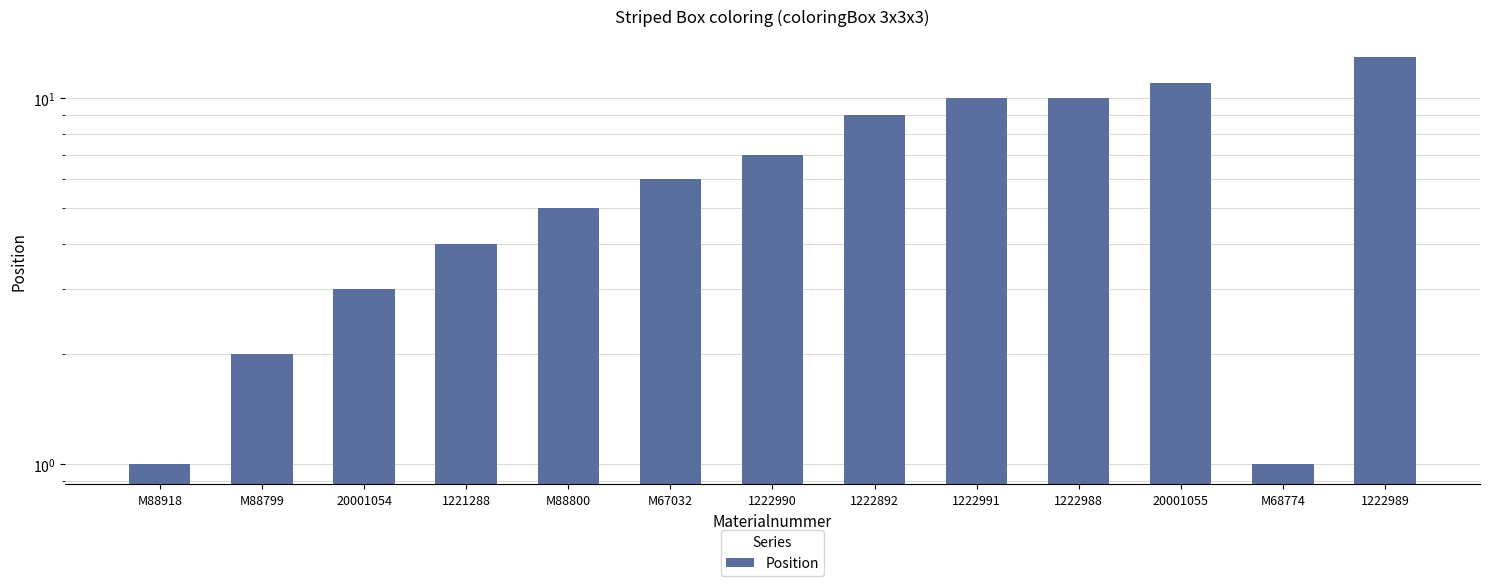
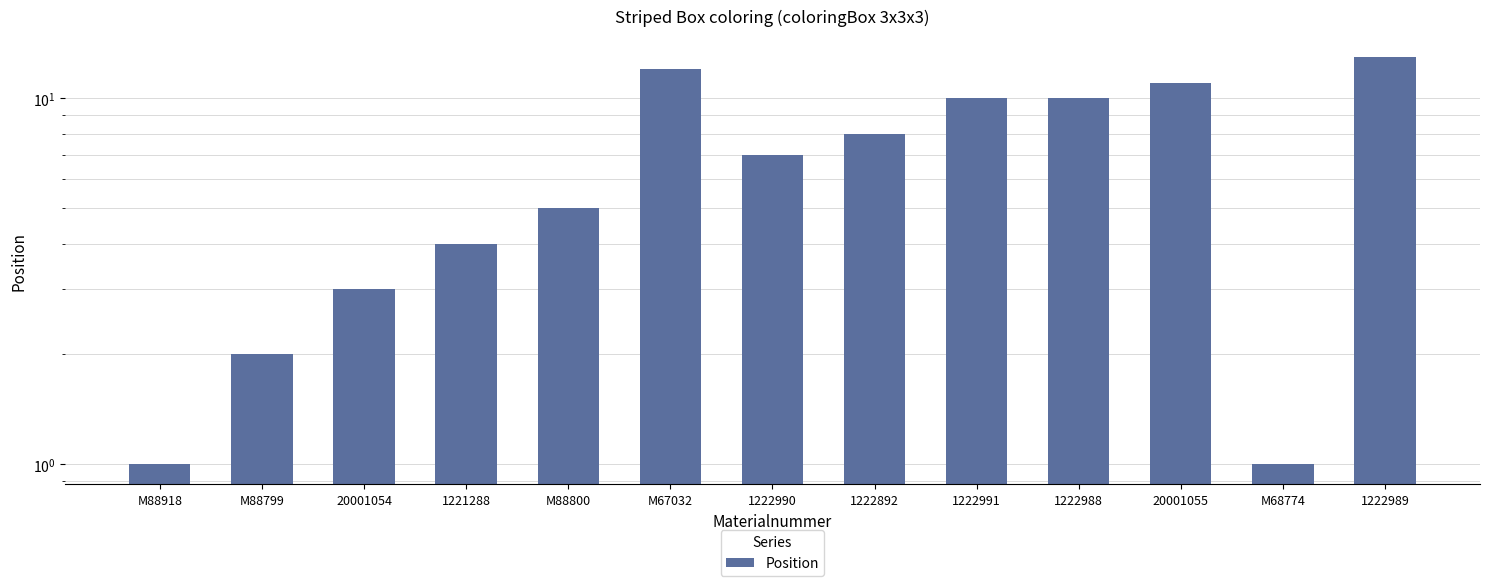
M67032: 6 -> 12
1222892: 9 -> 8
